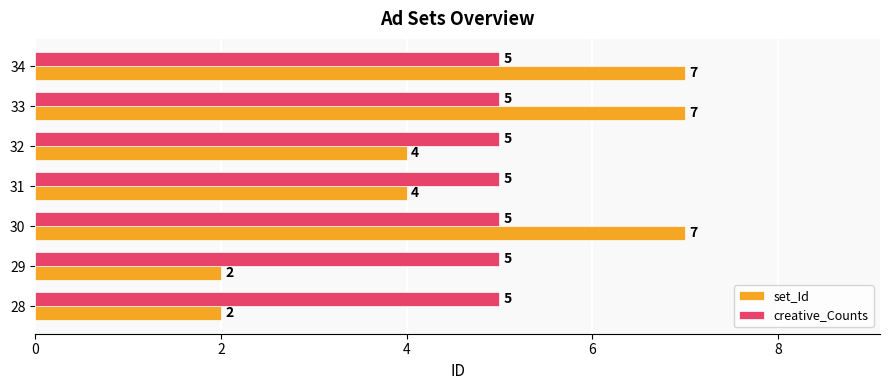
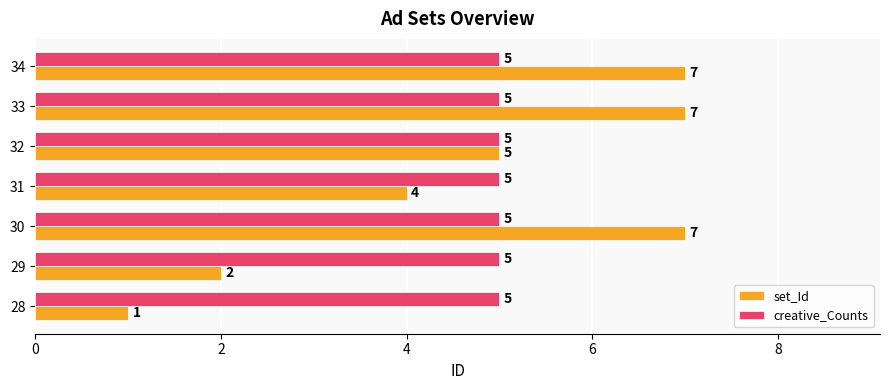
set_Id, 32: 4 -> 5
set_Id, 28: 2 -> 1
